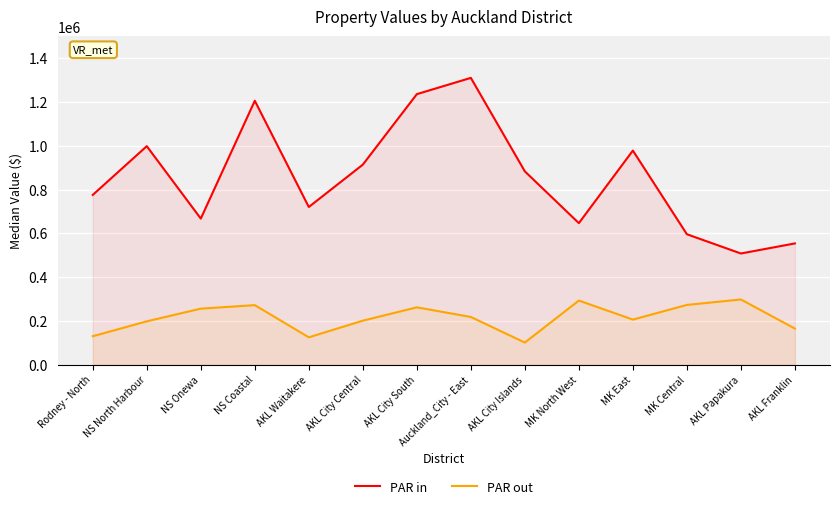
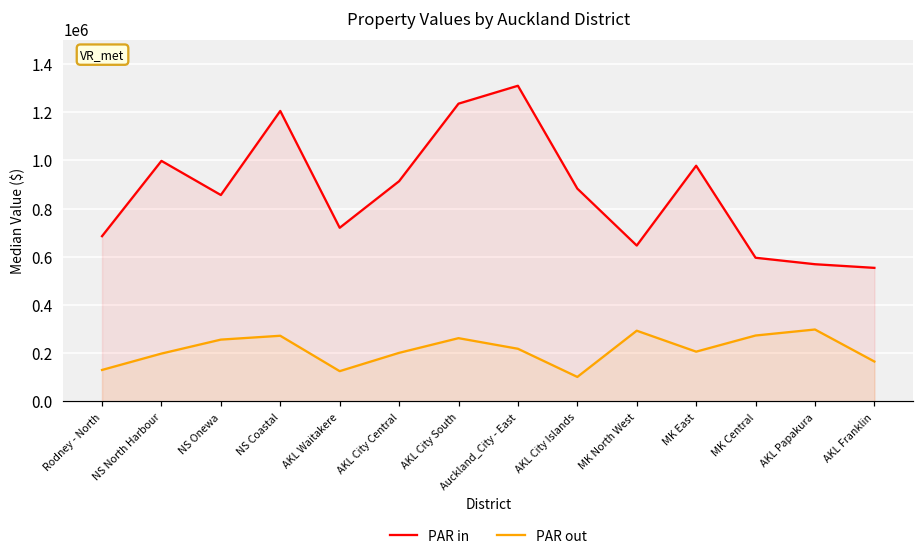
PAR in, Rodney - North: 780000 -> 690000
PAR in, NS Onewa: 670000 -> 860000
PAR in, AKL Papakura: 510000 -> 570000
